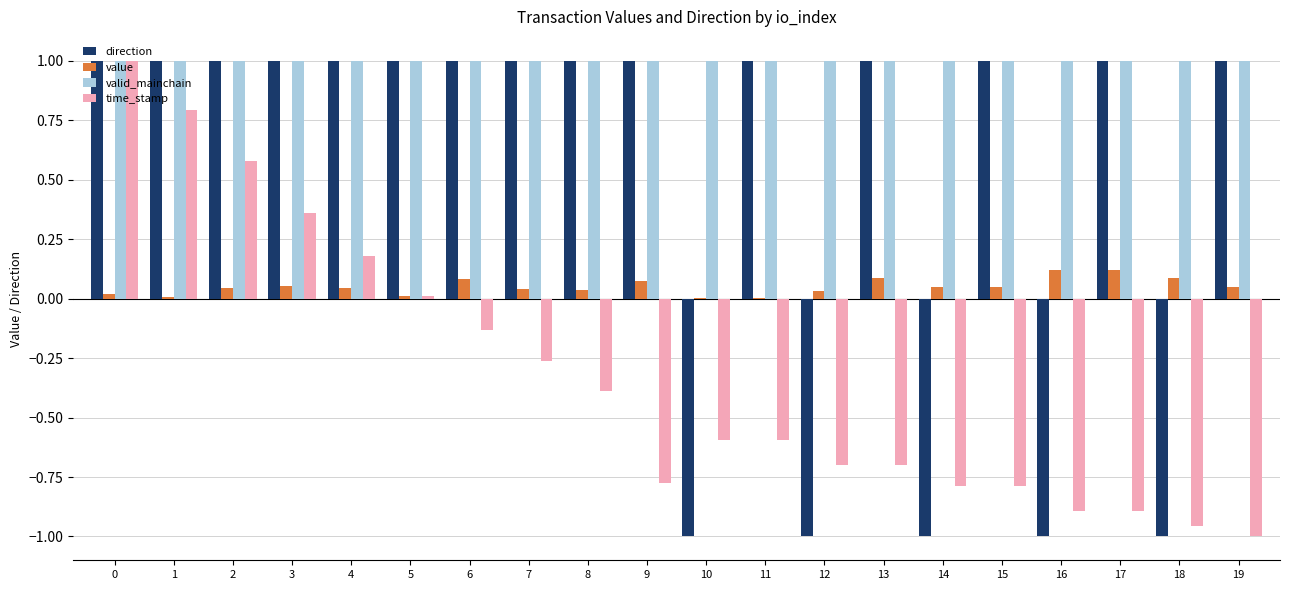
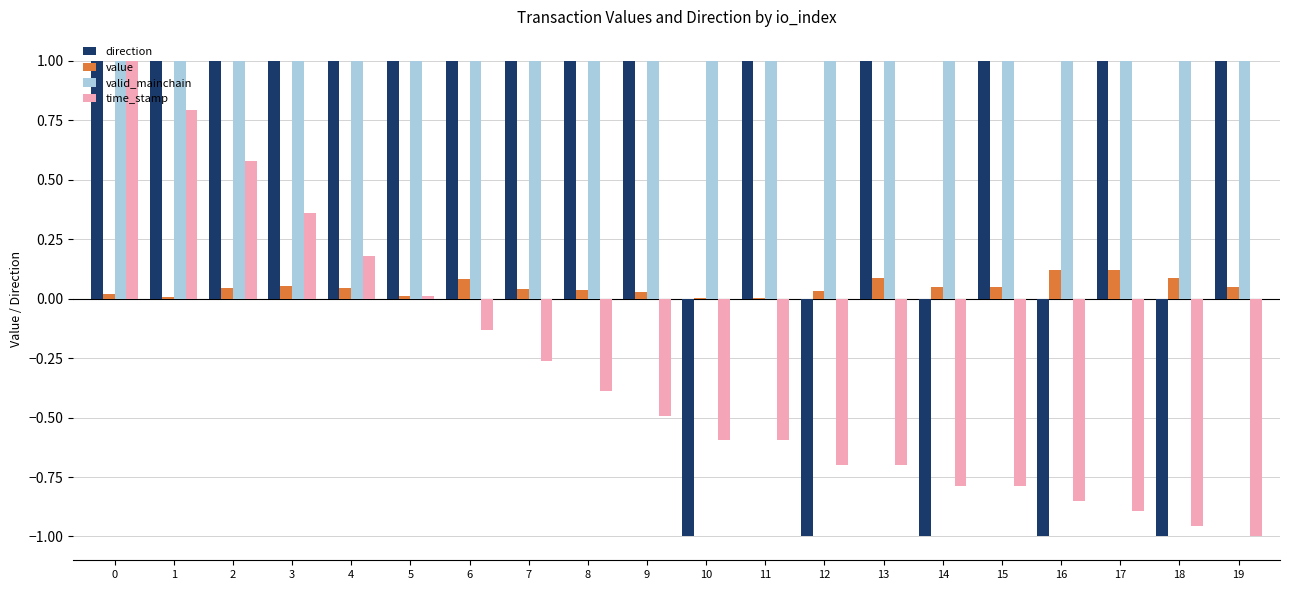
value, 9: 0.07 -> 0.03
time_stamp, 9: -0.78 -> -0.50
time_stamp, 16: -0.89 -> -0.85
